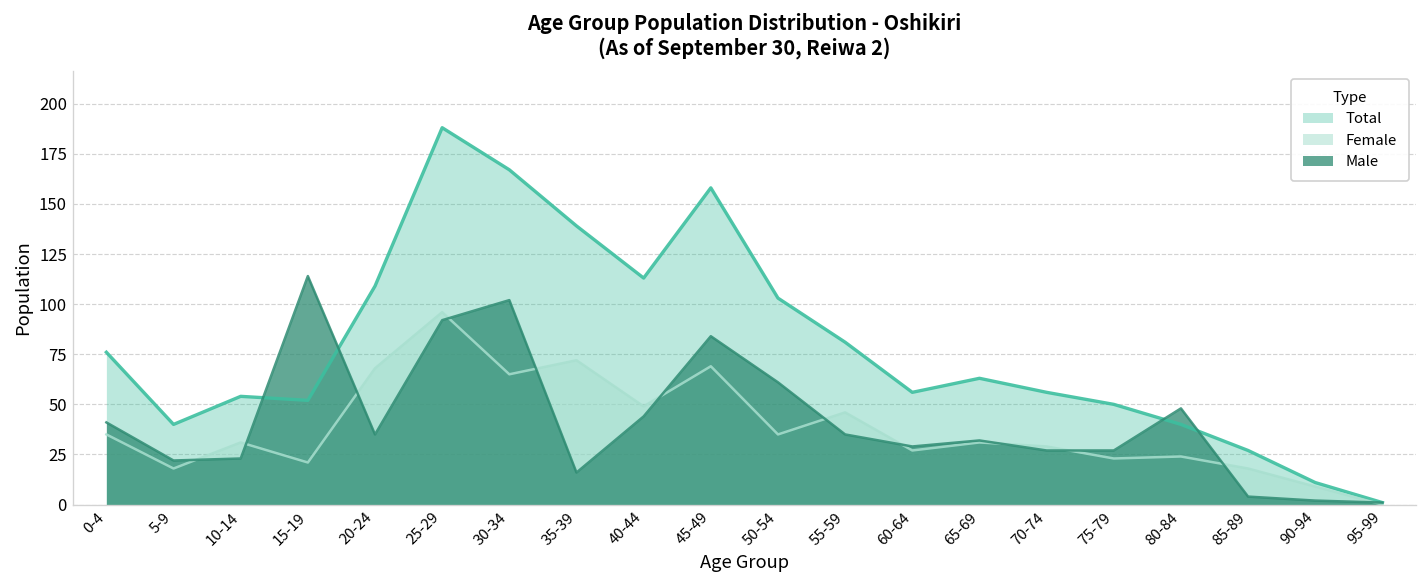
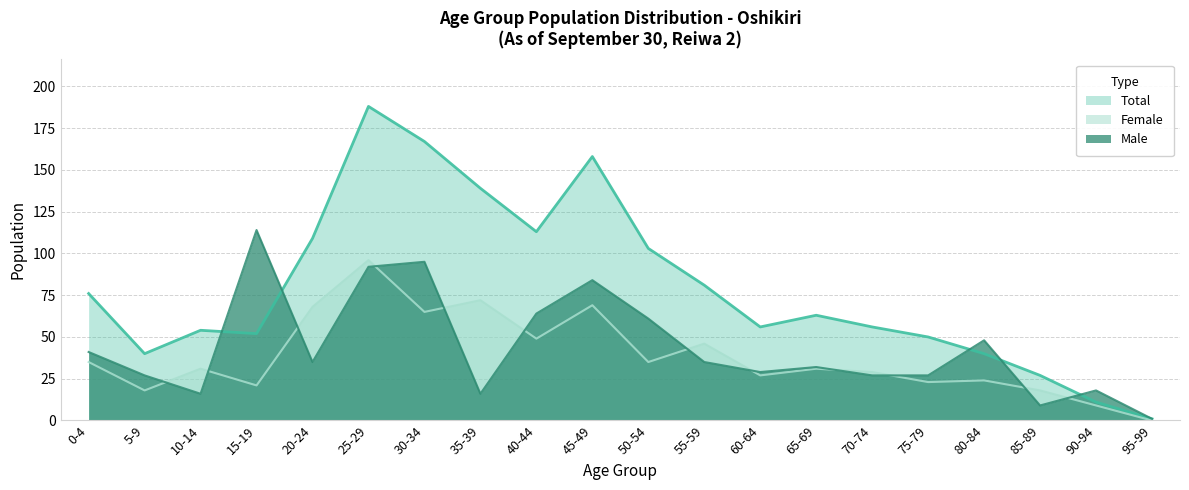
Male, 5-9: 22 -> 27
Male, 10-14: 23 -> 16
Male, 30-34: 102 -> 95
Male, 40-44: 44 -> 64
Male, 85-89: 4 -> 9
Male, 90-94: 2 -> 18
